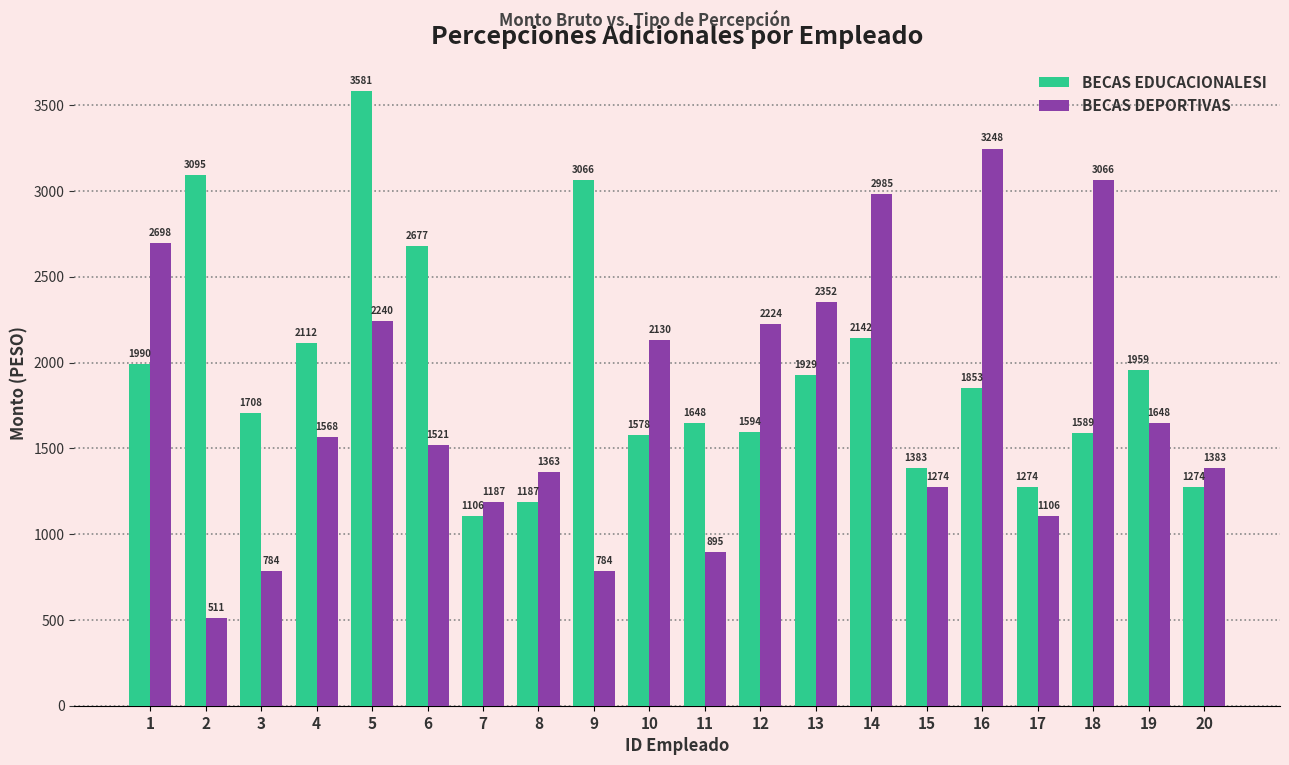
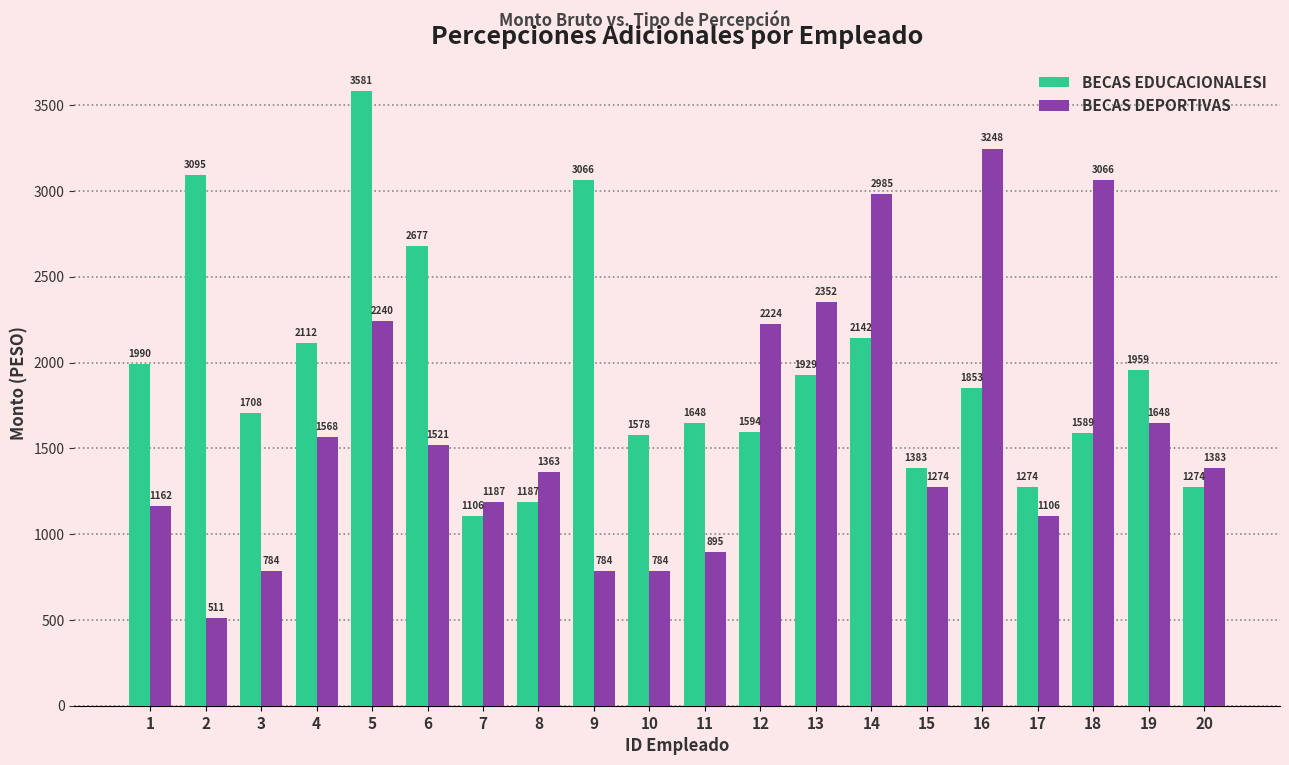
BECAS DEPORTIVAS, 1: 2698 -> 1162
BECAS DEPORTIVAS, 10: 2130 -> 784
